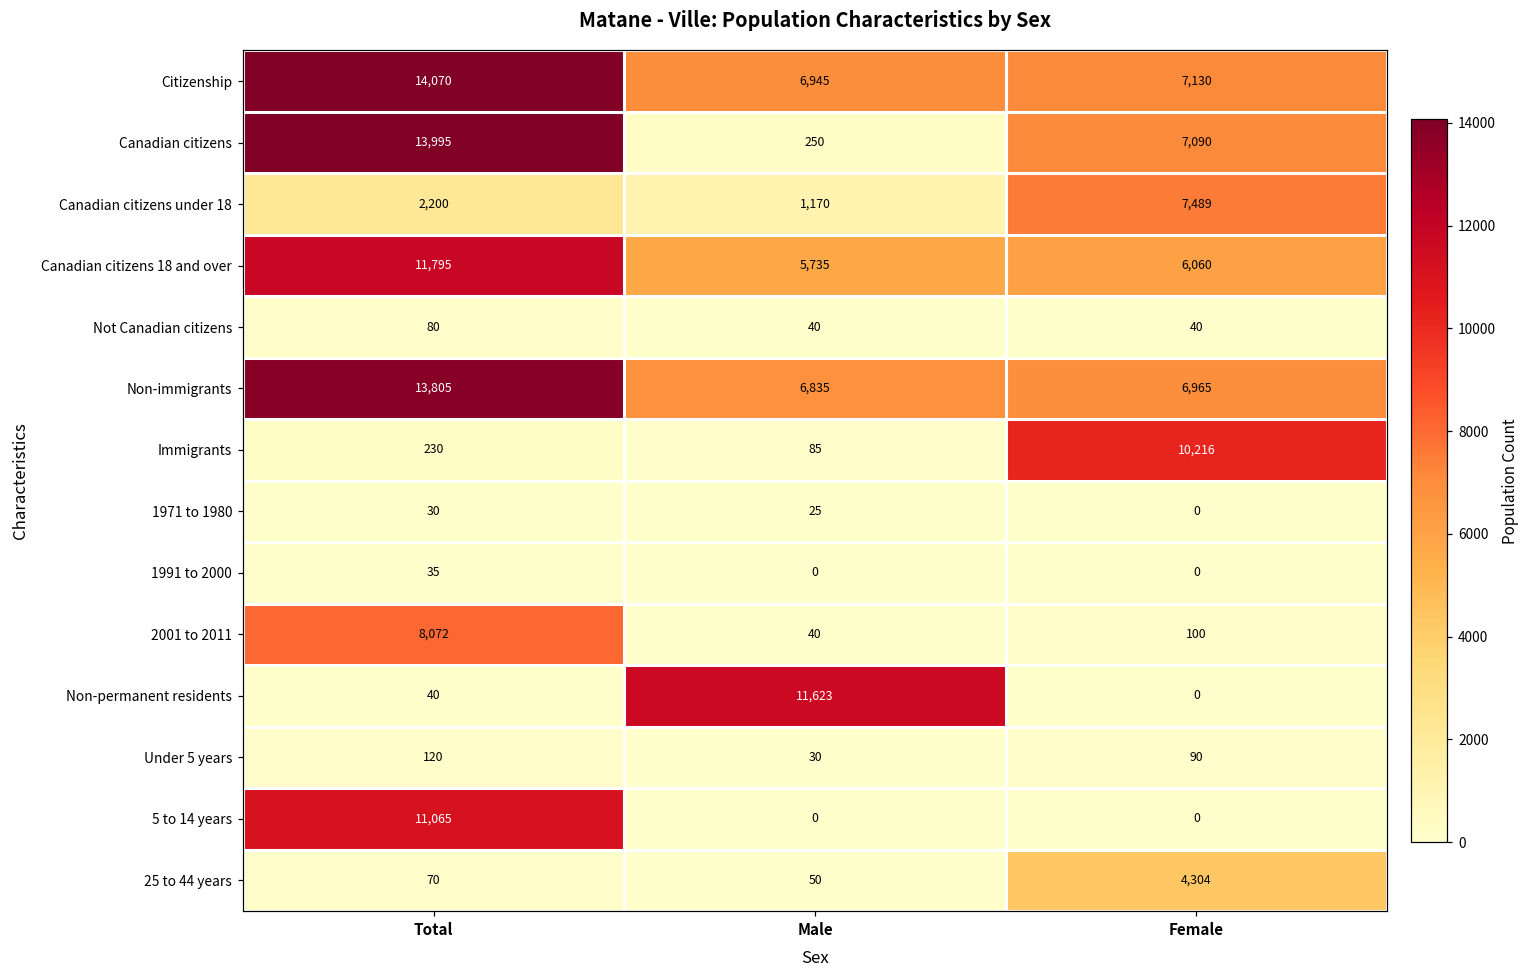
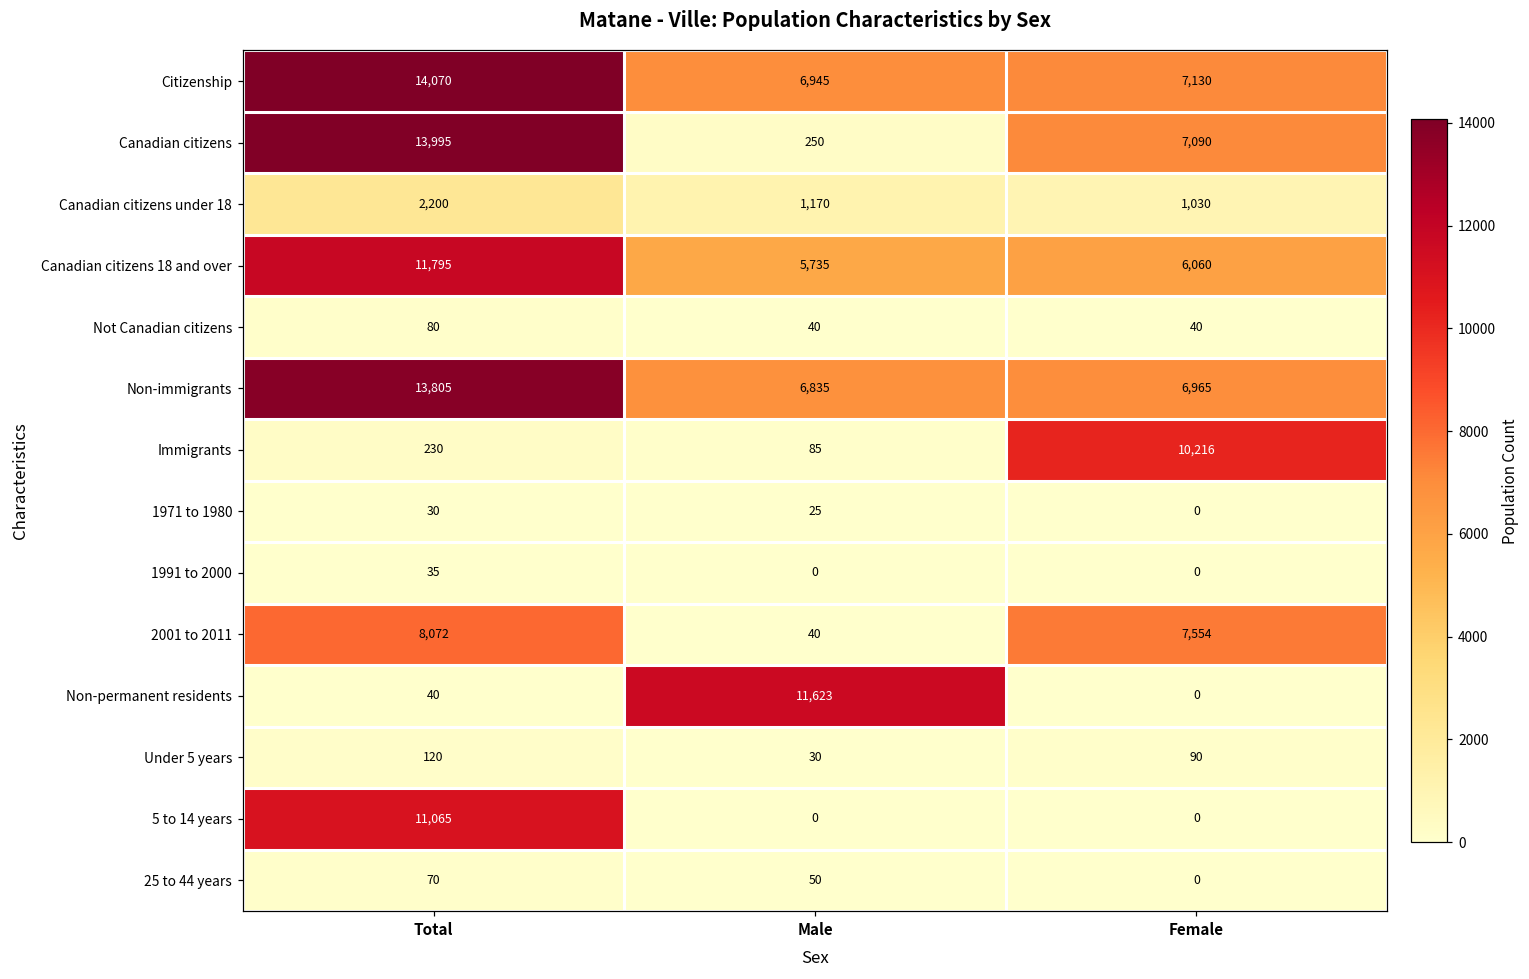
Canadian citizens under 18, Female: 7,489 -> 1,030
2001 to 2011, Female: 100 -> 7,554
25 to 44 years, Female: 4,304 -> 0
